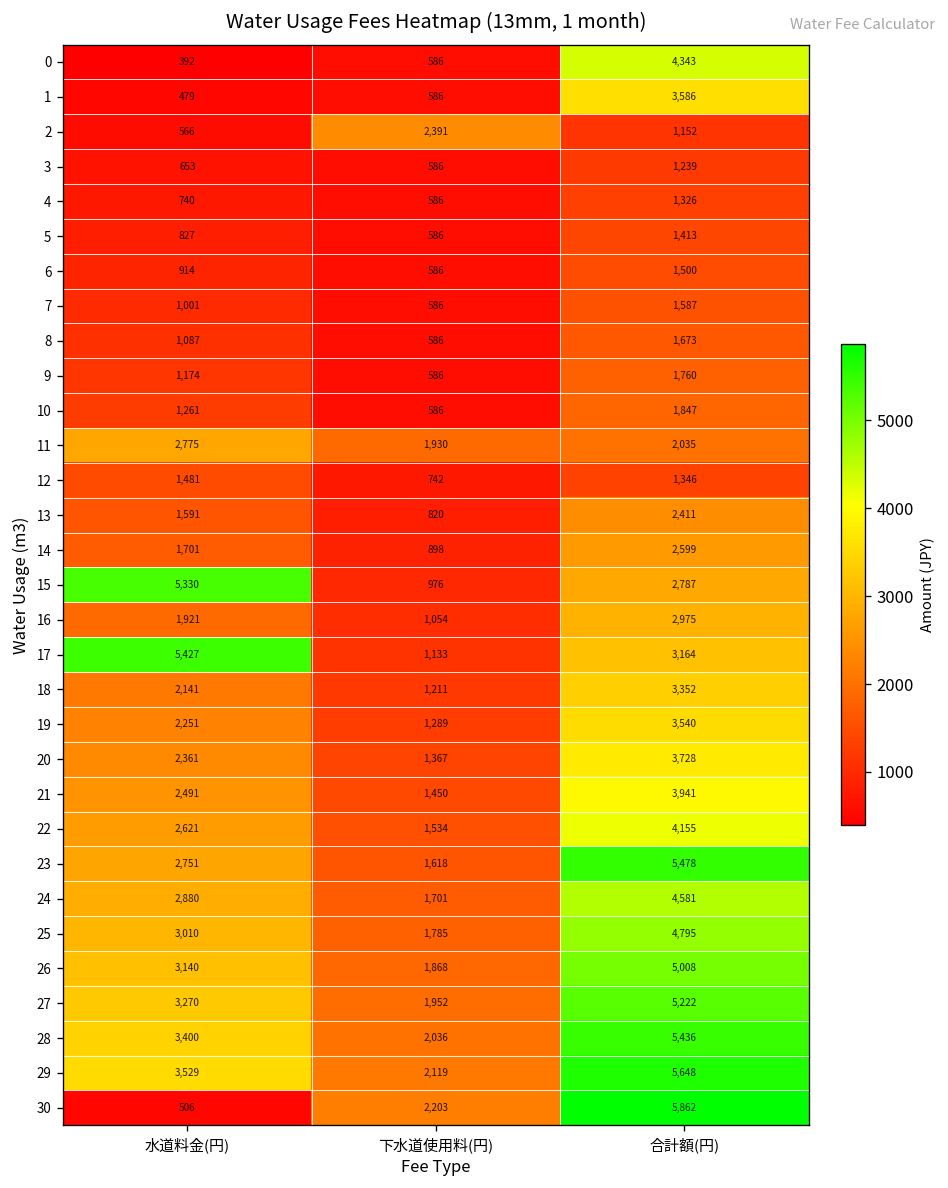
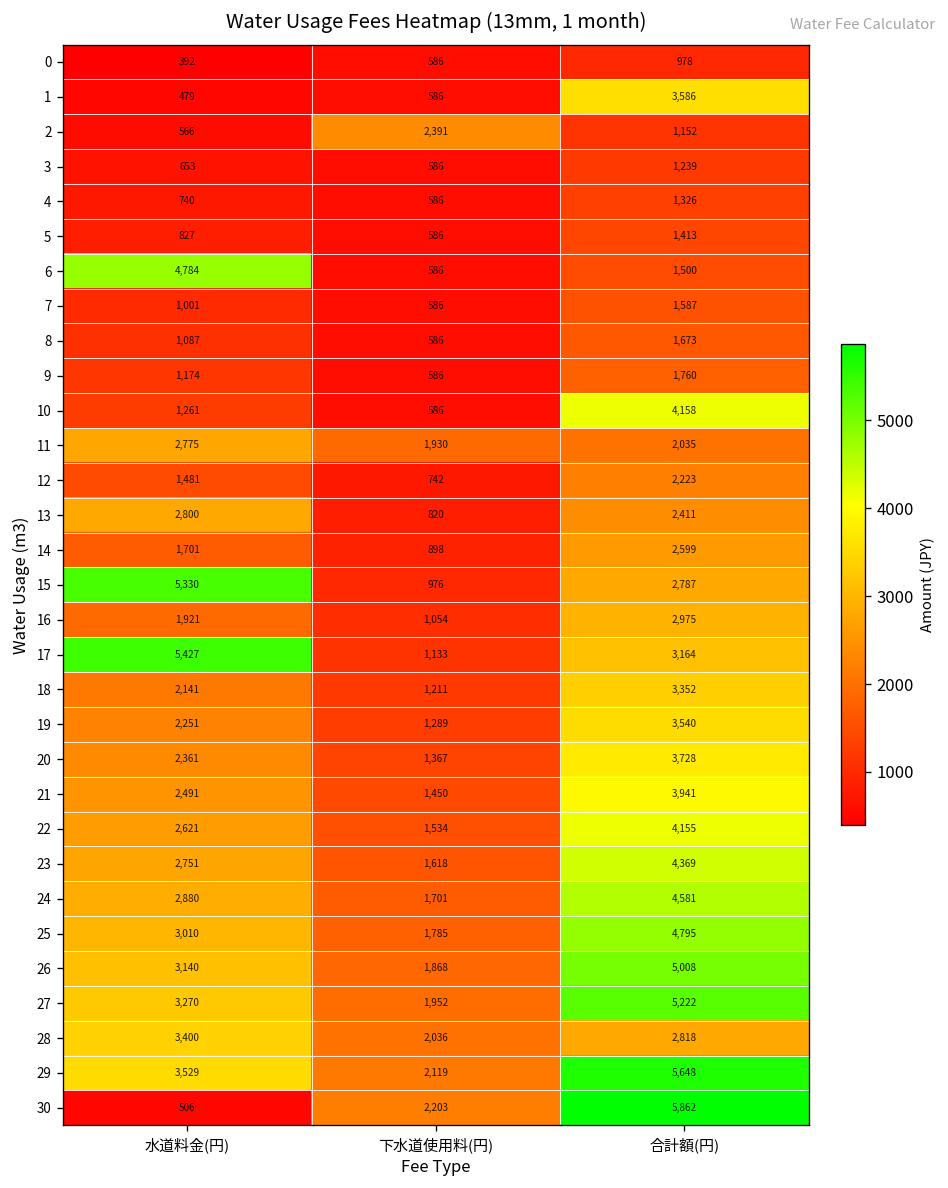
0, 合計額(円): 4,343 -> 978
6, 水道料金(円): 914 -> 4,784
10, 合計額(円): 1,847 -> 4,158
12, 合計額(円): 1,346 -> 2,223
13, 水道料金(円): 1,591 -> 2,800
23, 合計額(円): 5,478 -> 4,369
28, 合計額(円): 5,436 -> 2,818
